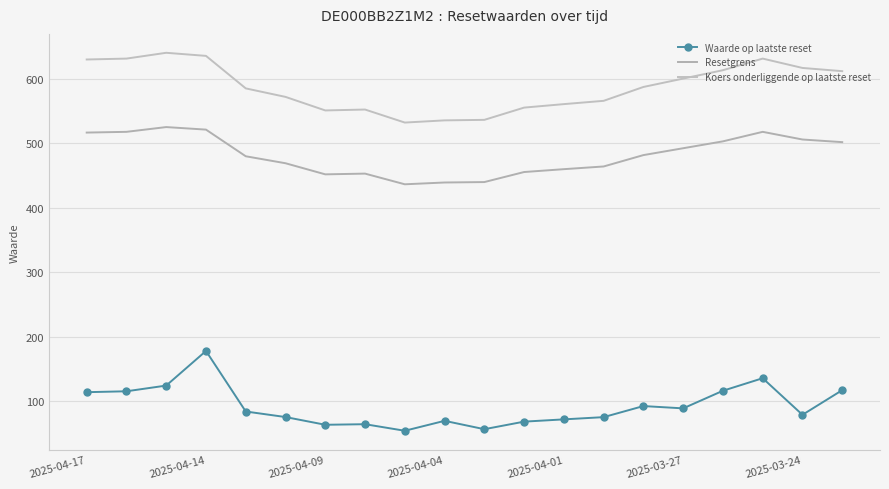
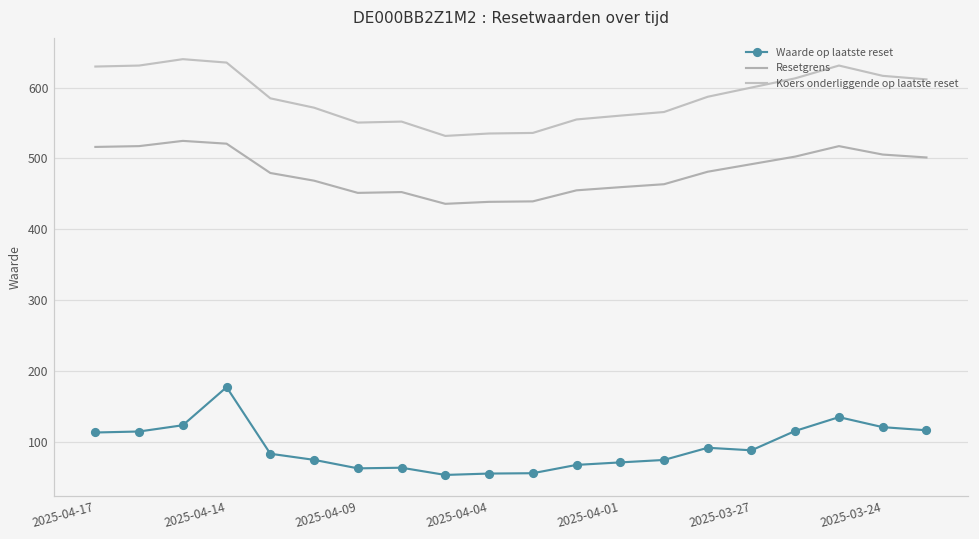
Waarde op laatste reset, 2025-04-04: 70 -> 60
Waarde op laatste reset, 2025-03-24: 80 -> 120
